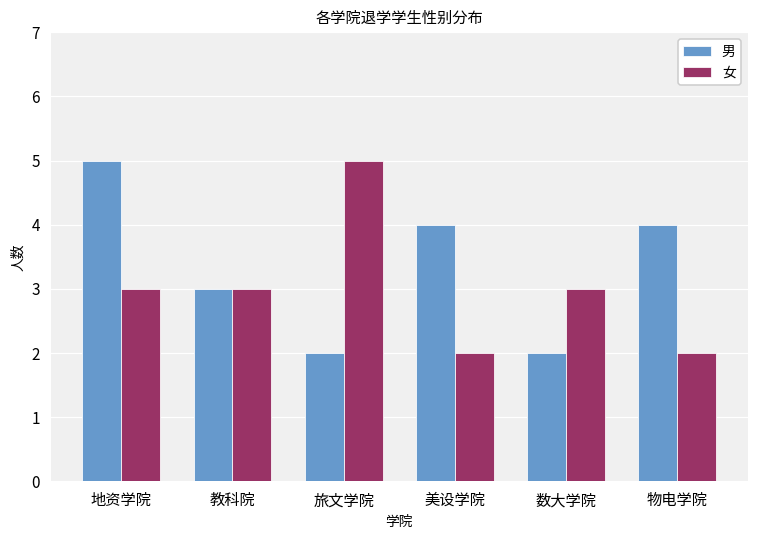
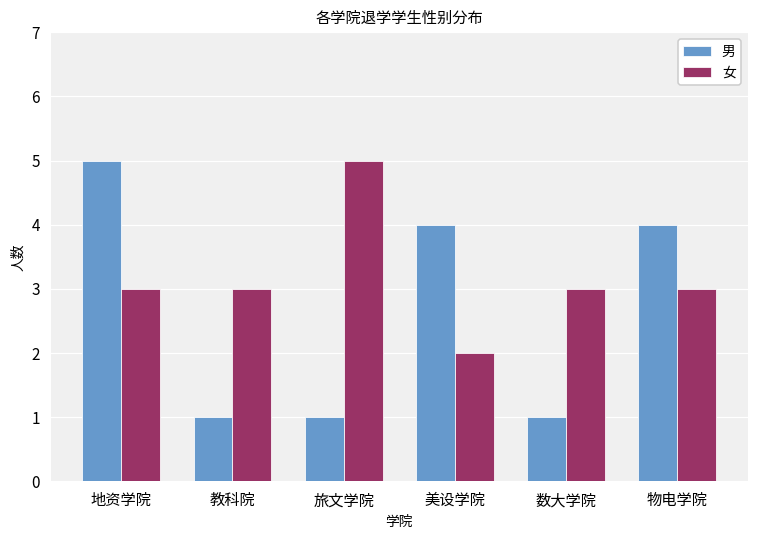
男, 教科院: 3 -> 1
男, 旅文学院: 2 -> 1
男, 数大学院: 2 -> 1
女, 物电学院: 2 -> 3
